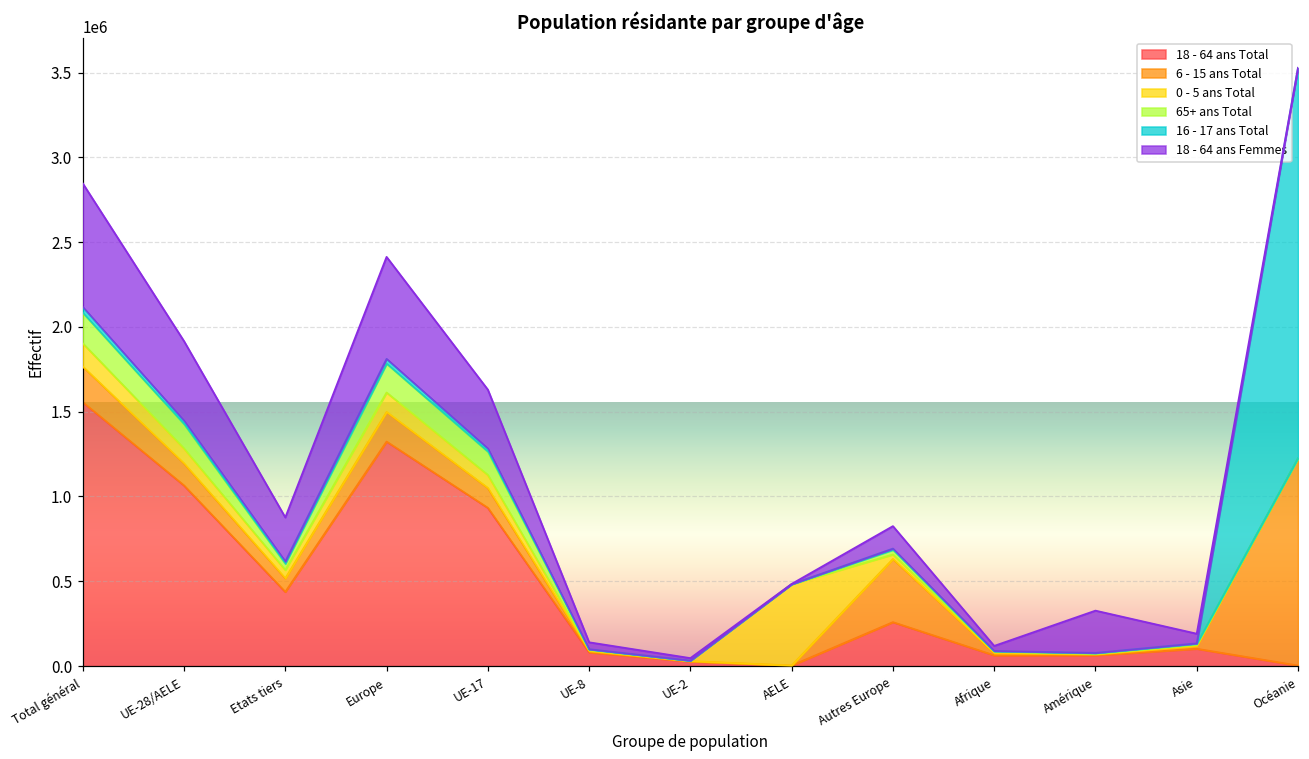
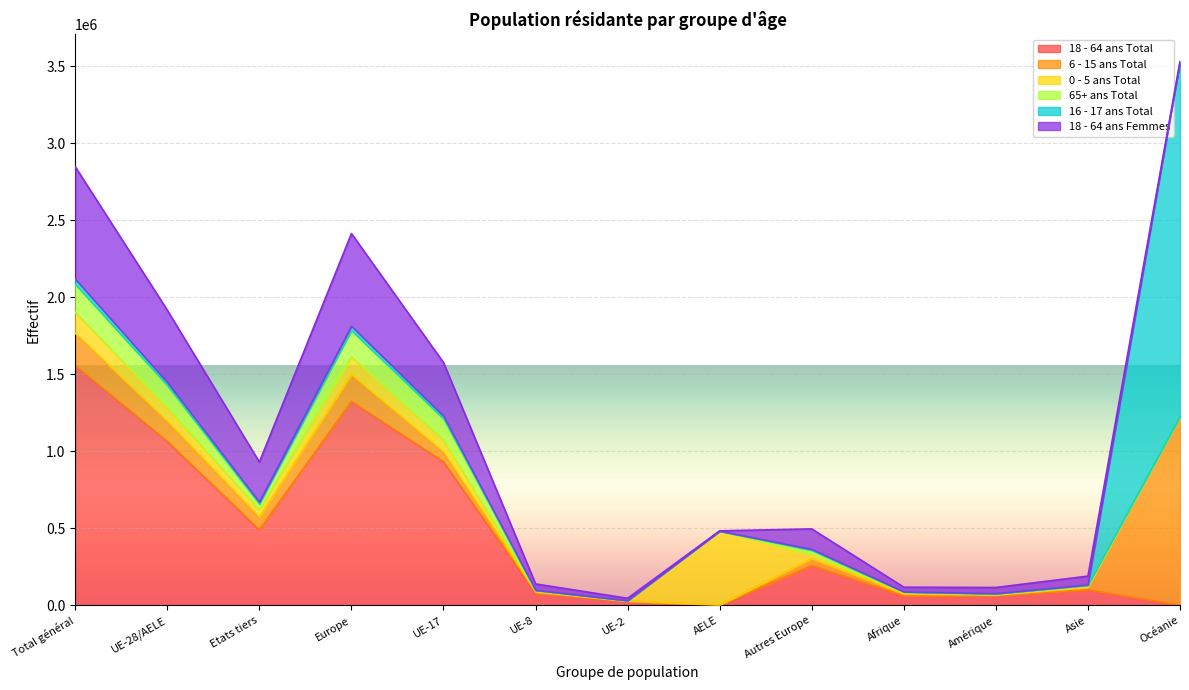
18 - 64 ans Total, Etats tiers: 440000 -> 490000
6 - 15 ans Total, UE-17: 120000 -> 60000
6 - 15 ans Total, Autres Europe: 370000 -> 40000
18 - 64 ans Femmes, Amérique: 250000 -> 40000
